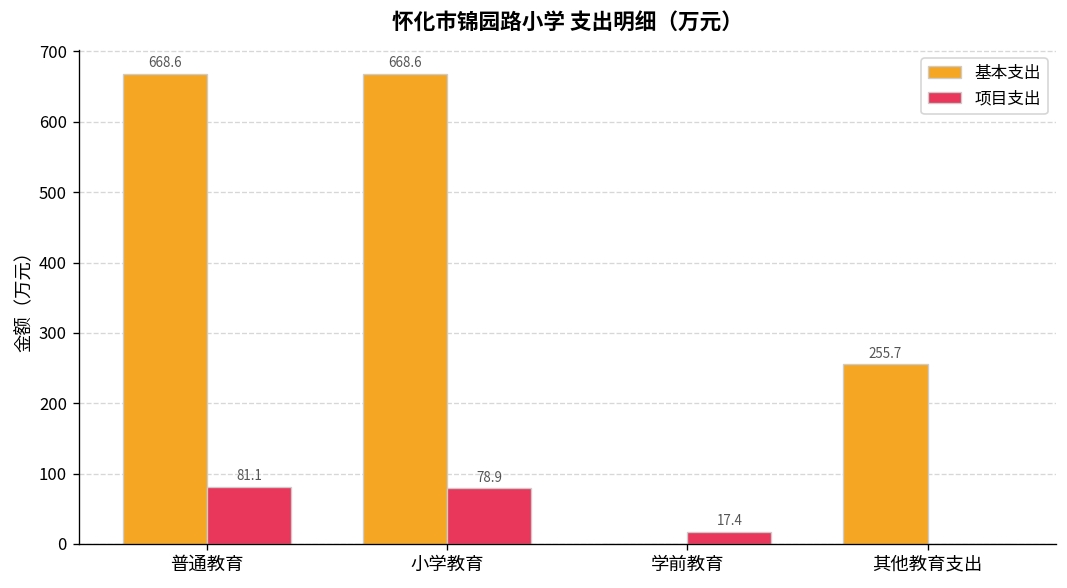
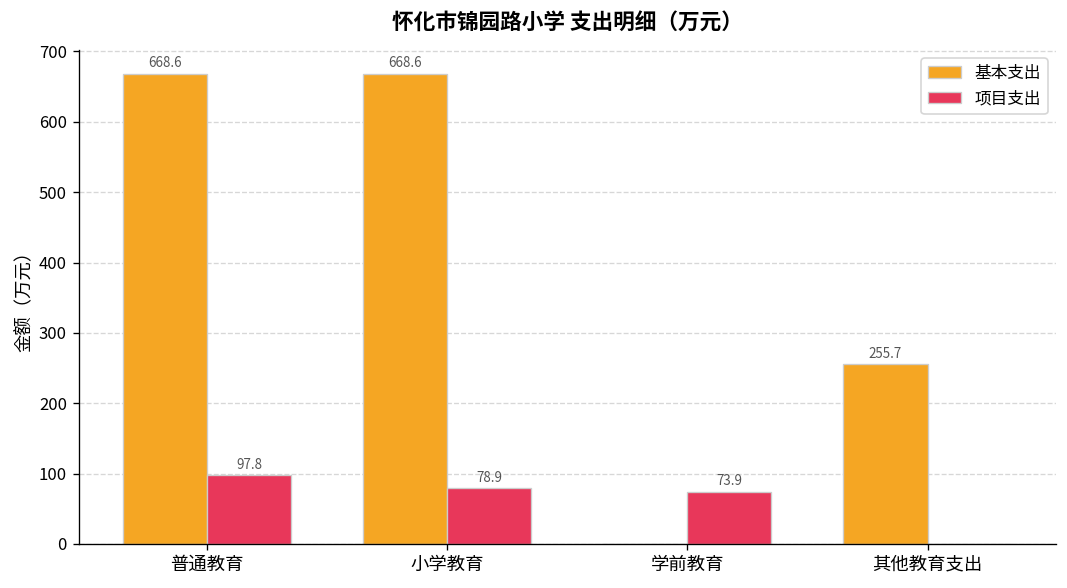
项目支出, 普通教育: 81.1 -> 97.8
项目支出, 学前教育: 17.4 -> 73.9
